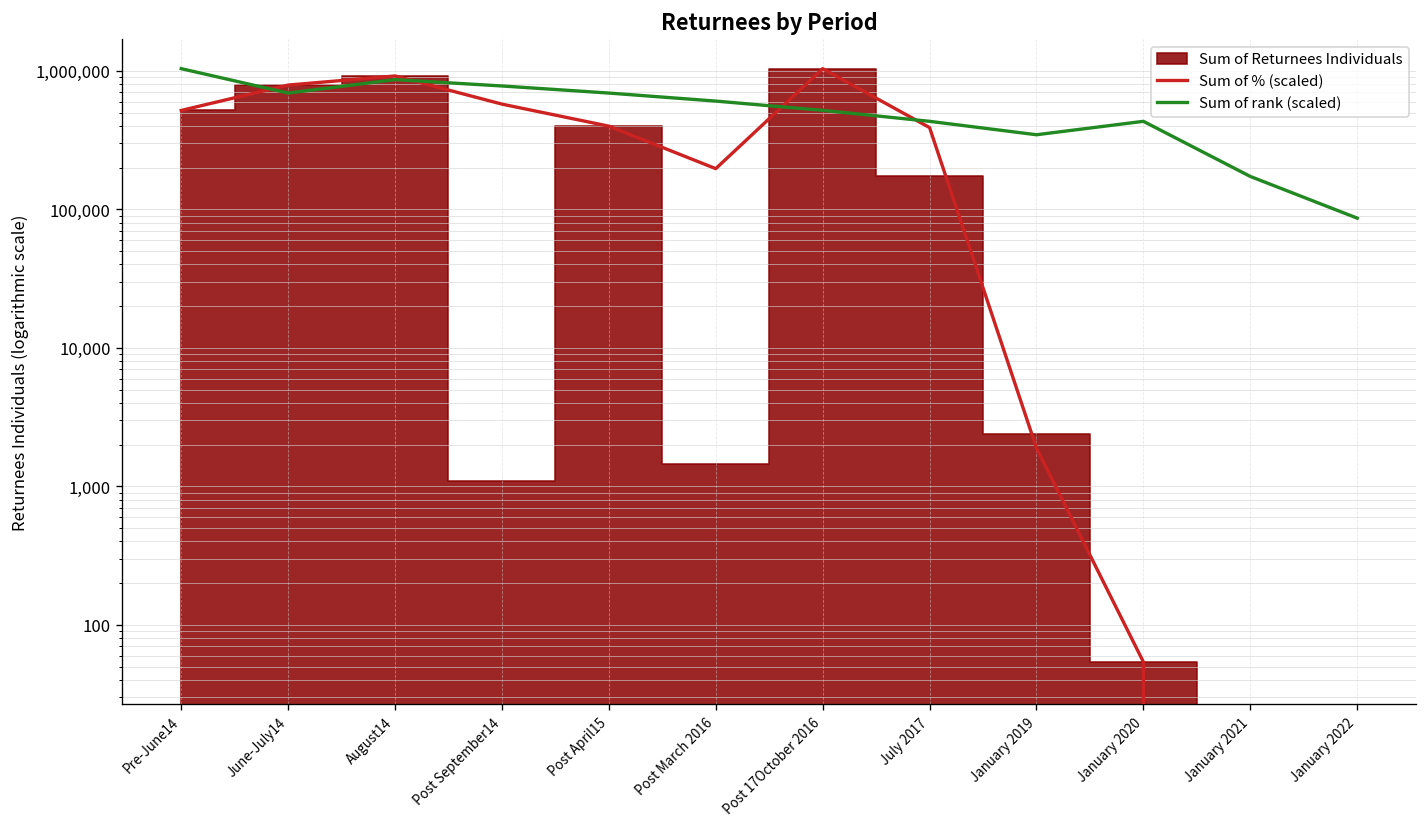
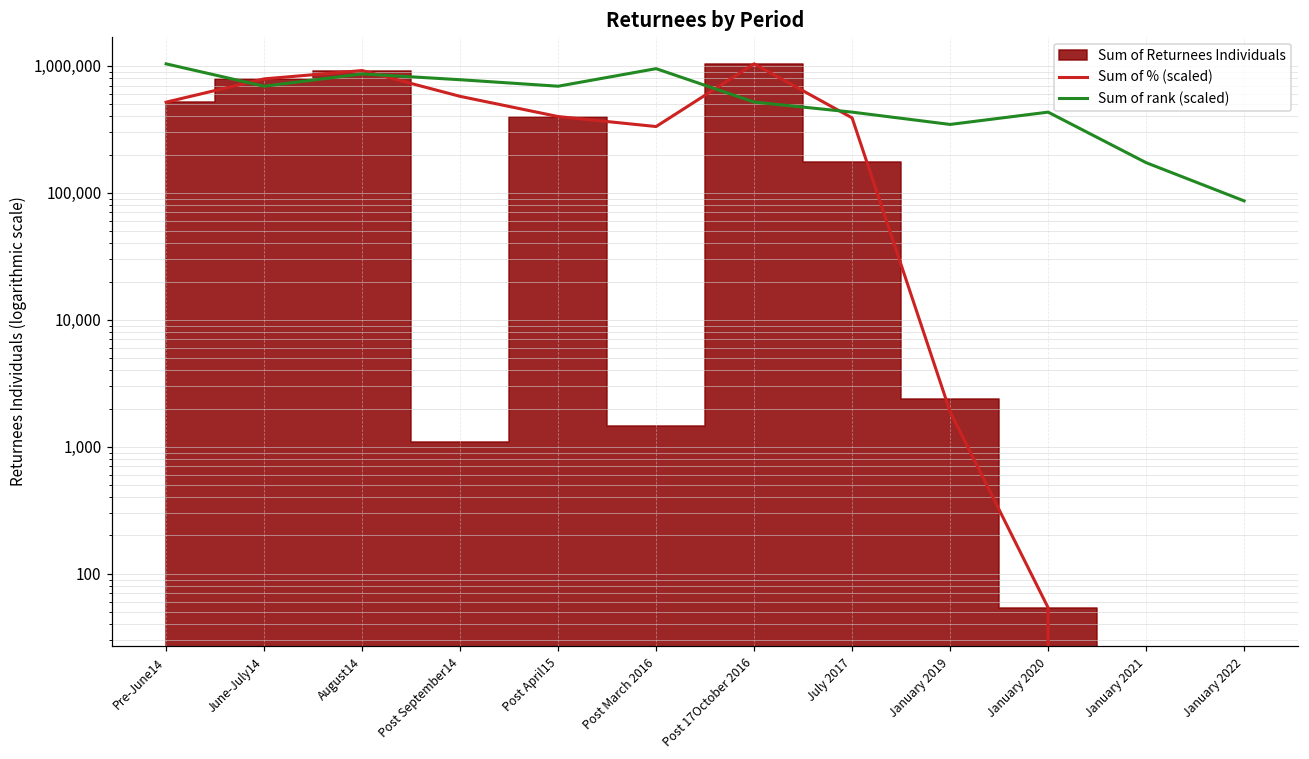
Sum of % (scaled), Post March 2016: 200,000 -> 330,000
Sum of rank (scaled), Post March 2016: 600,000 -> 1,000,000
